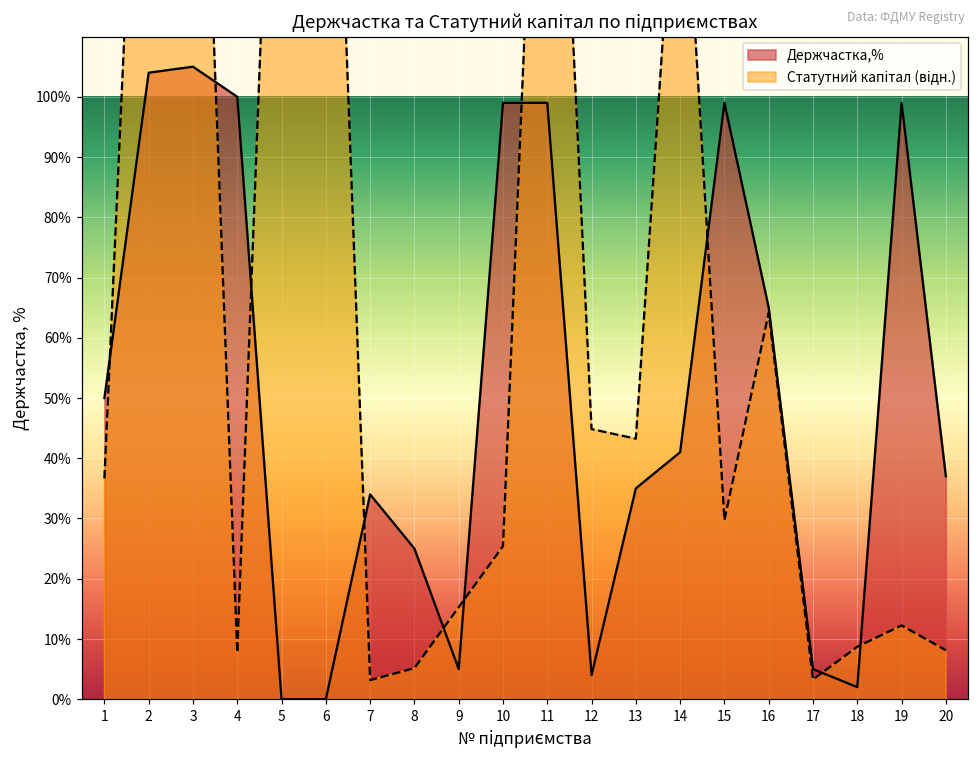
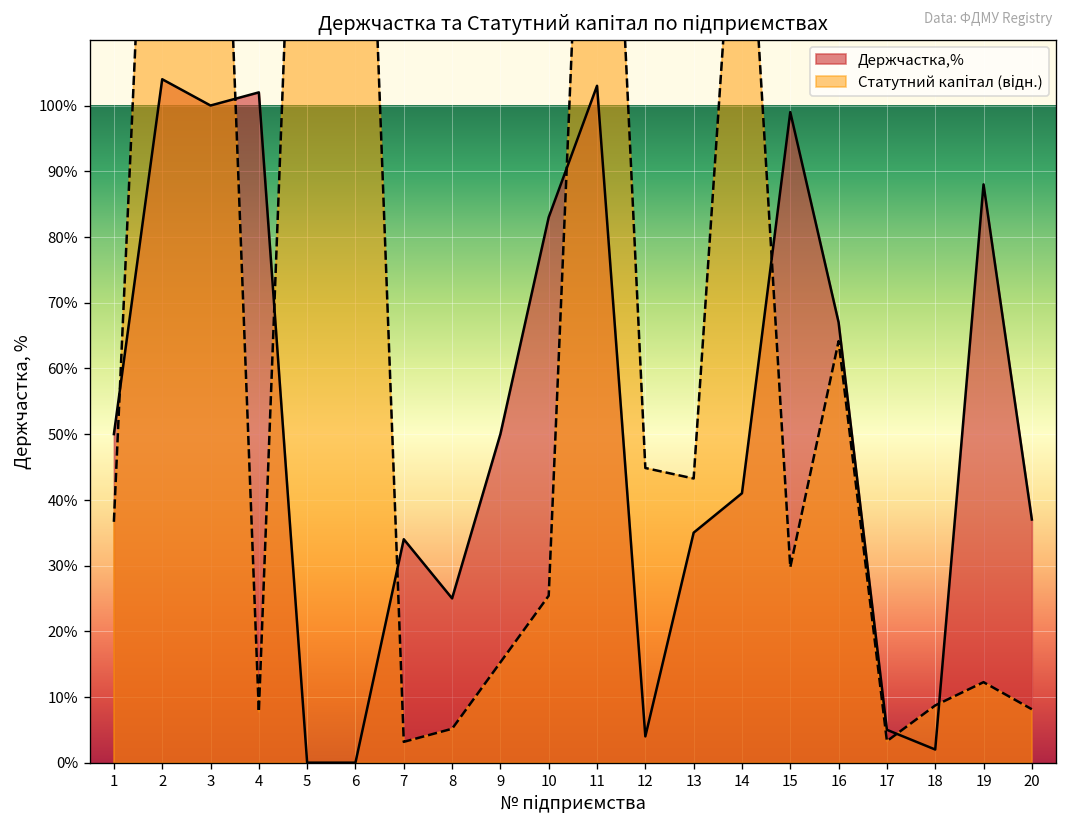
Держчастка,%, 3: 105% -> 100%
Держчастка,%, 4: 100% -> 102%
Держчастка,%, 9: 5% -> 50%
Держчастка,%, 10: 99% -> 83%
Держчастка,%, 11: 99% -> 103%
Держчастка,%, 16: 65% -> 67%
Держчастка,%, 19: 99% -> 88%
